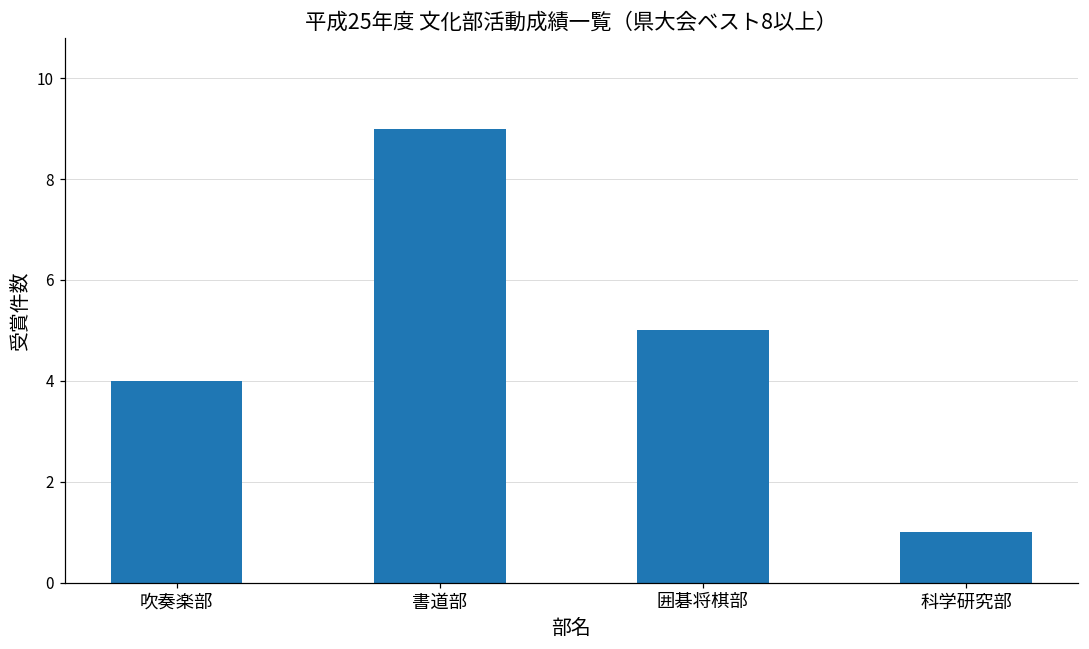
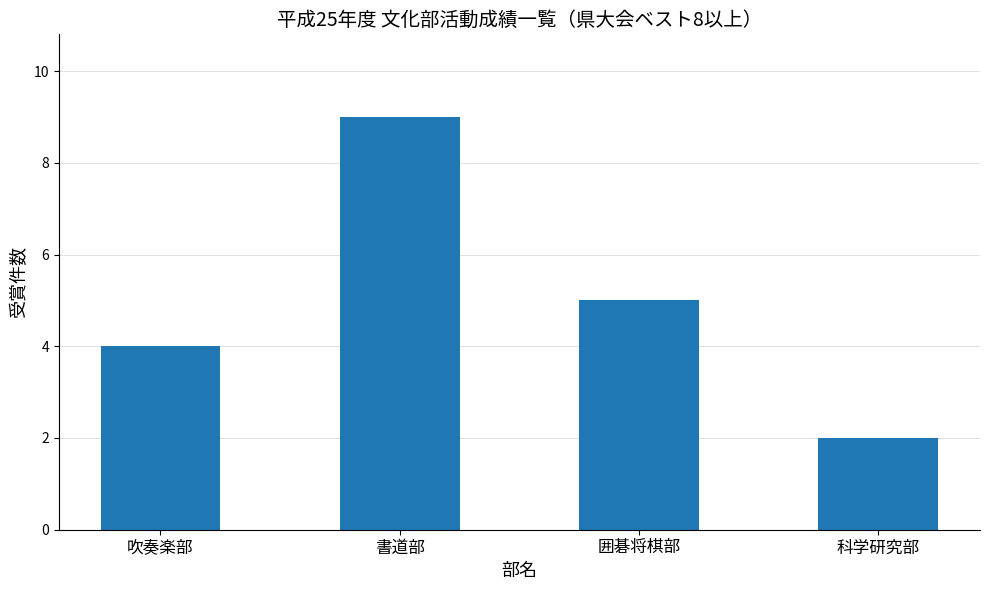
科学研究部: 1 -> 2
